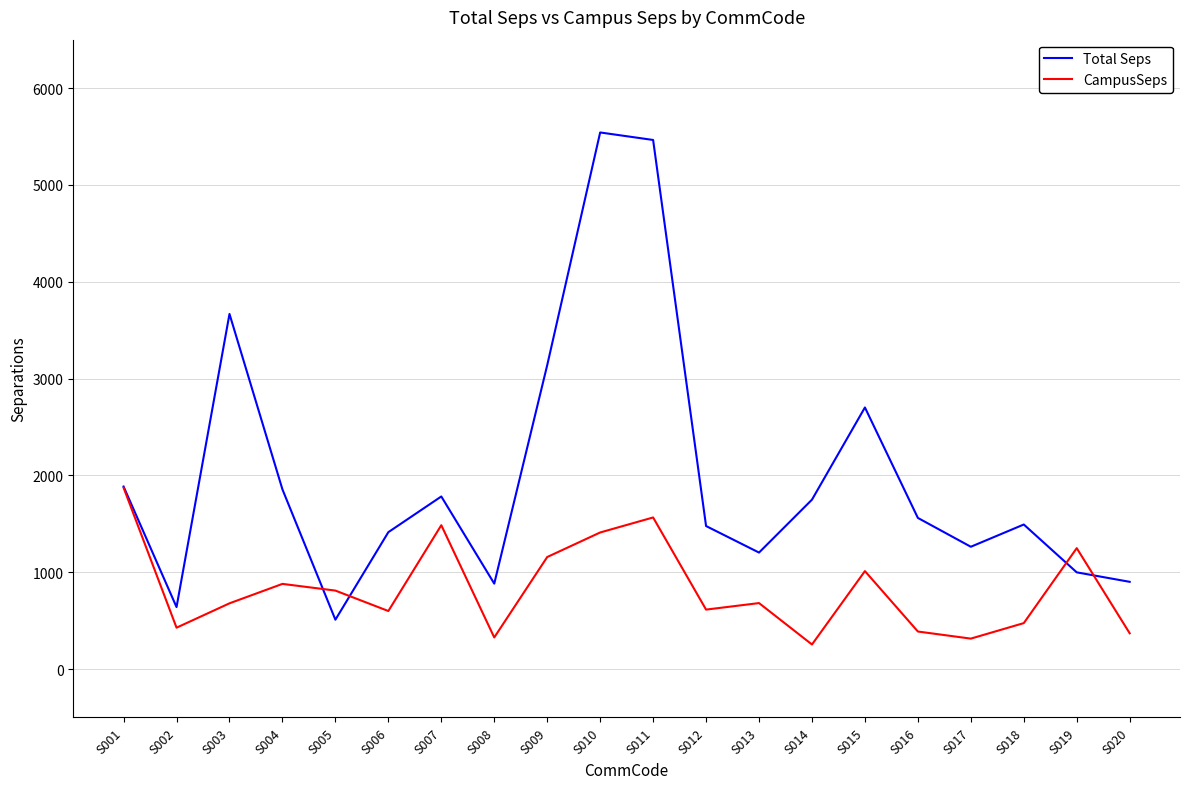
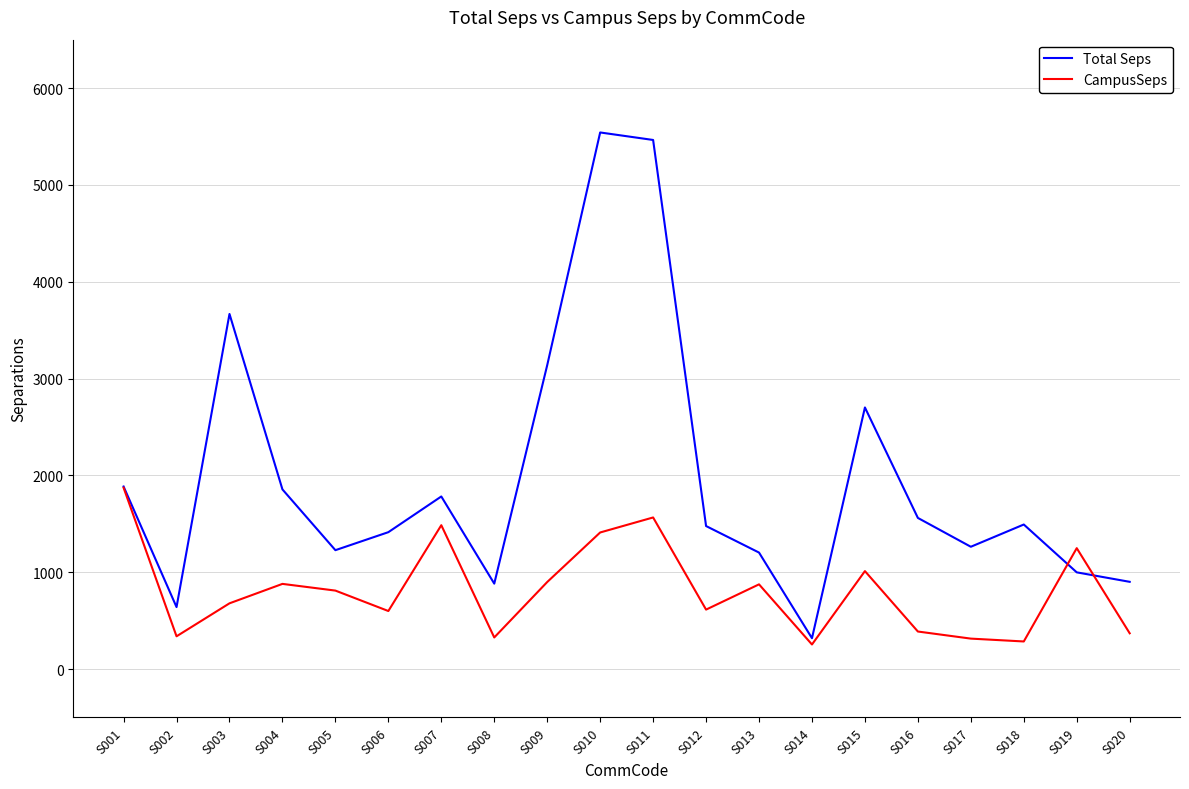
CampusSeps, S002: 400 -> 300
Total Seps, S005: 500 -> 1200
CampusSeps, S009: 1200 -> 900
CampusSeps, S013: 700 -> 900
Total Seps, S014: 1700 -> 300
CampusSeps, S018: 500 -> 300
